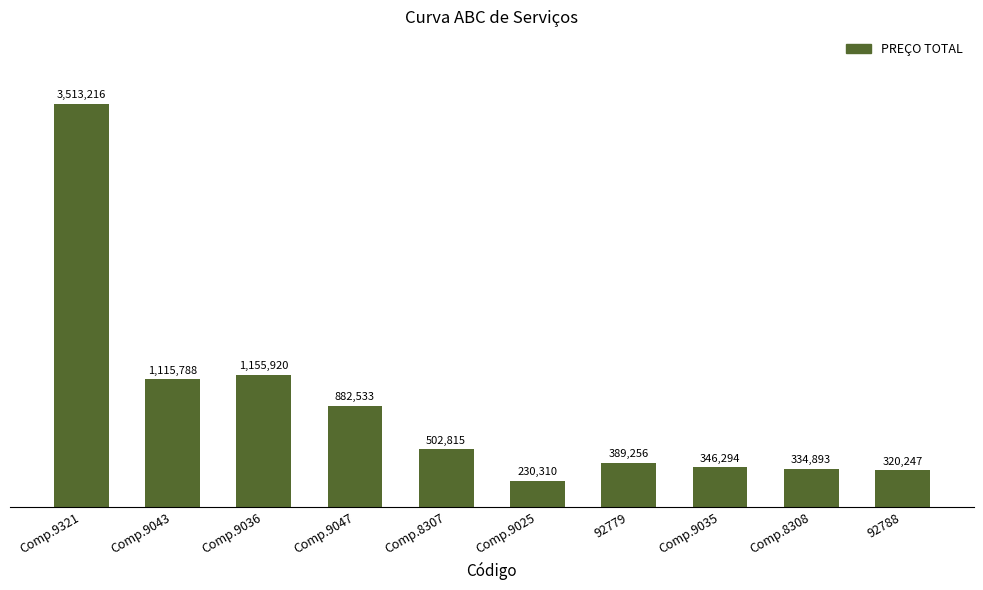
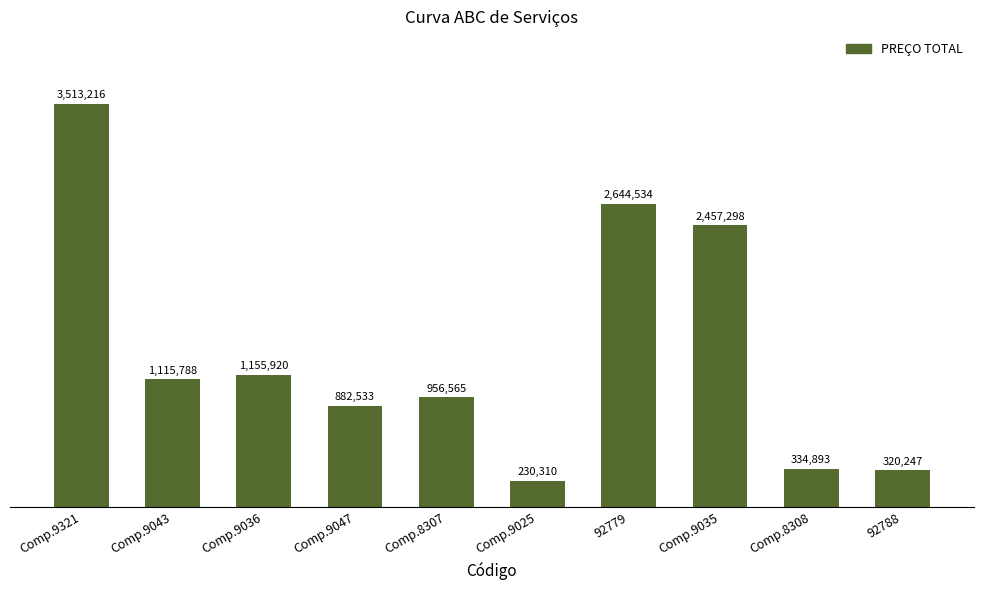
Comp.8307: 502,815 -> 956,565
92779: 389,256 -> 2,644,534
Comp.9035: 346,294 -> 2,457,298
